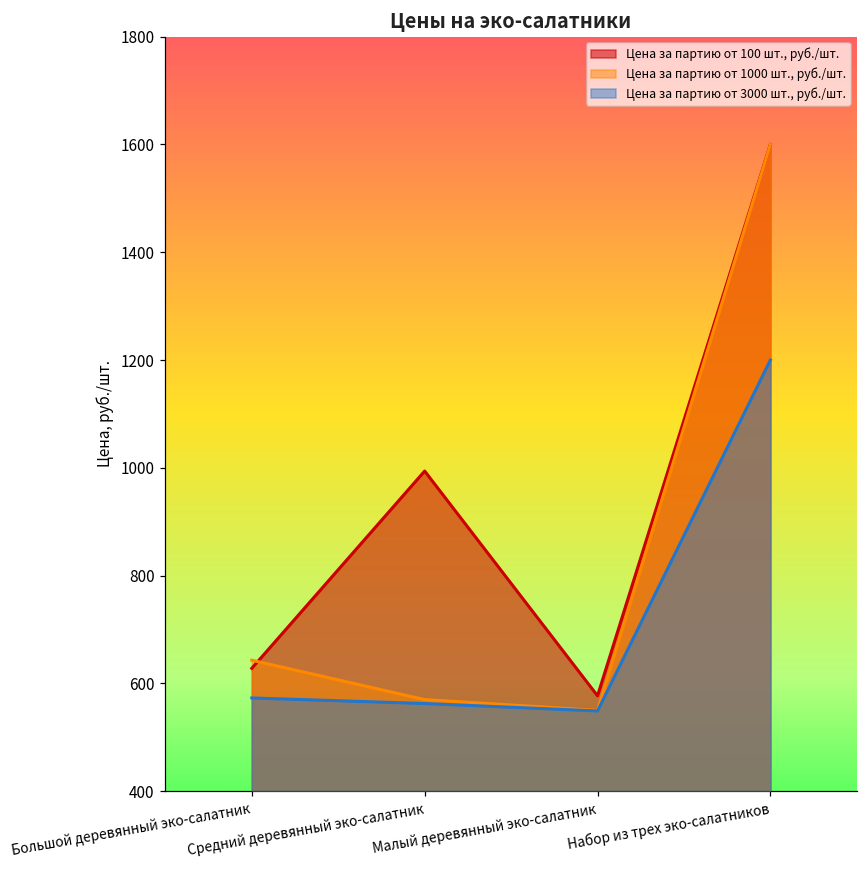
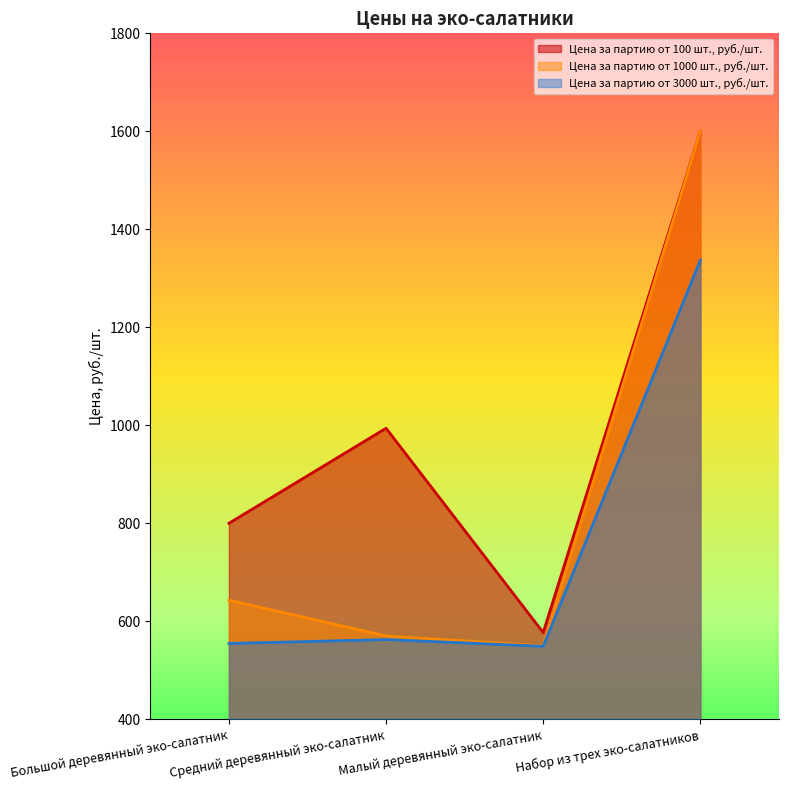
Цена за партию от 100 шт., руб./шт., Большой деревянный эко-салатник: 630 -> 800
Цена за партию от 3000 шт., руб./шт., Большой деревянный эко-салатник: 570 -> 550
Цена за партию от 3000 шт., руб./шт., Набор из трех эко-салатников: 1200 -> 1340
